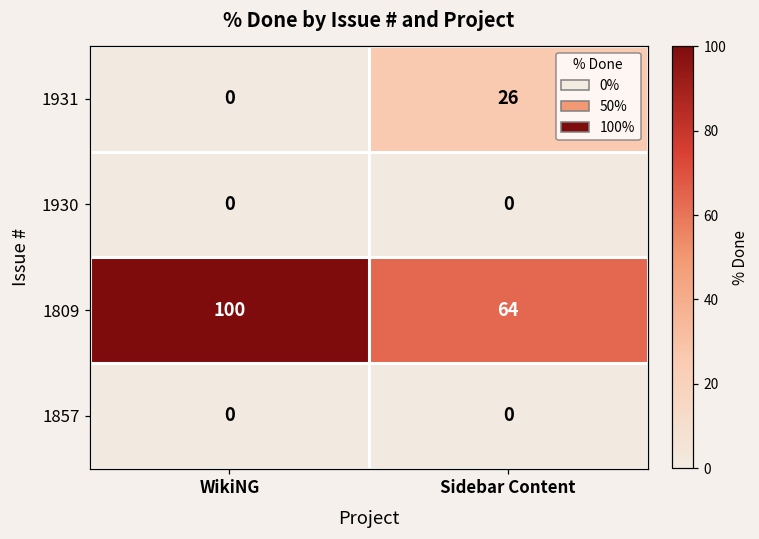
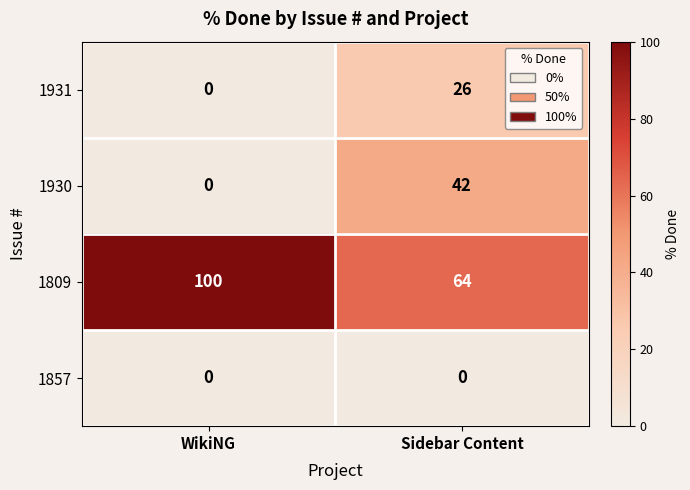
1930, Sidebar Content: 0 -> 42
